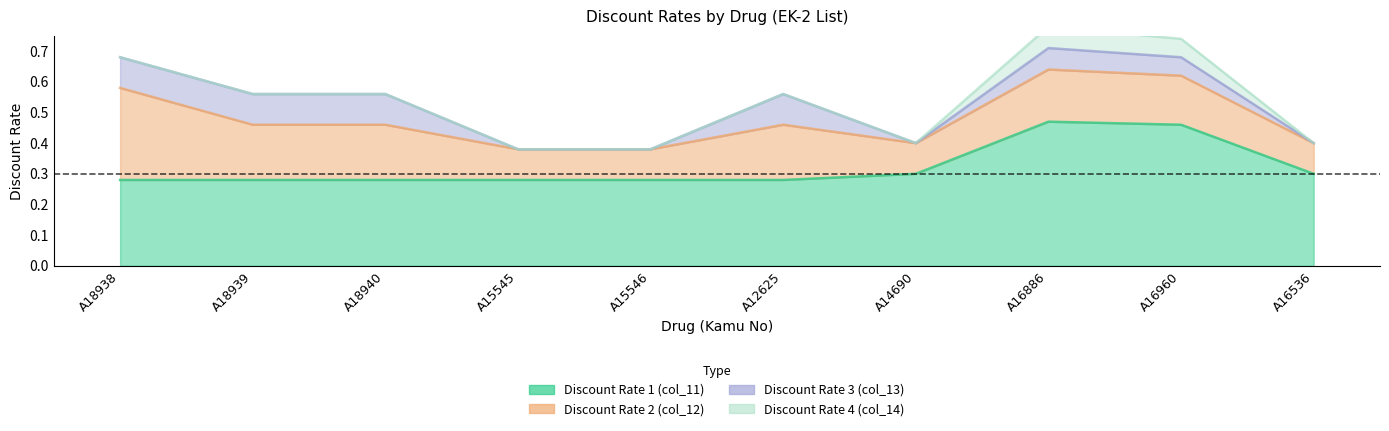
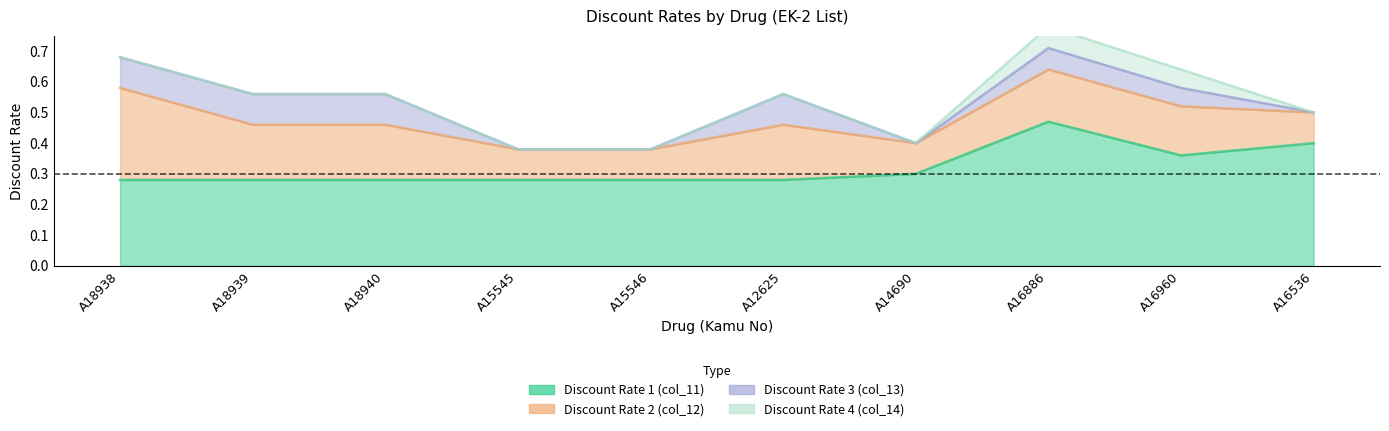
Discount Rate 1 (col_11), A16960: 0.46 -> 0.36
Discount Rate 1 (col_11), A16536: 0.3 -> 0.4
